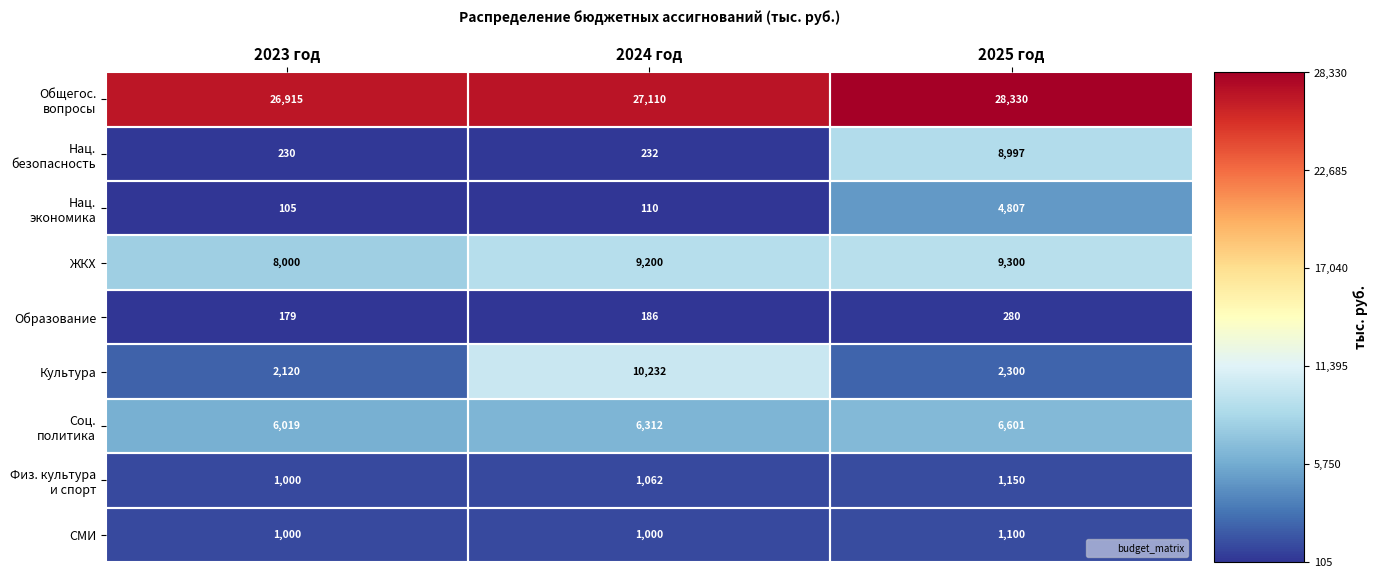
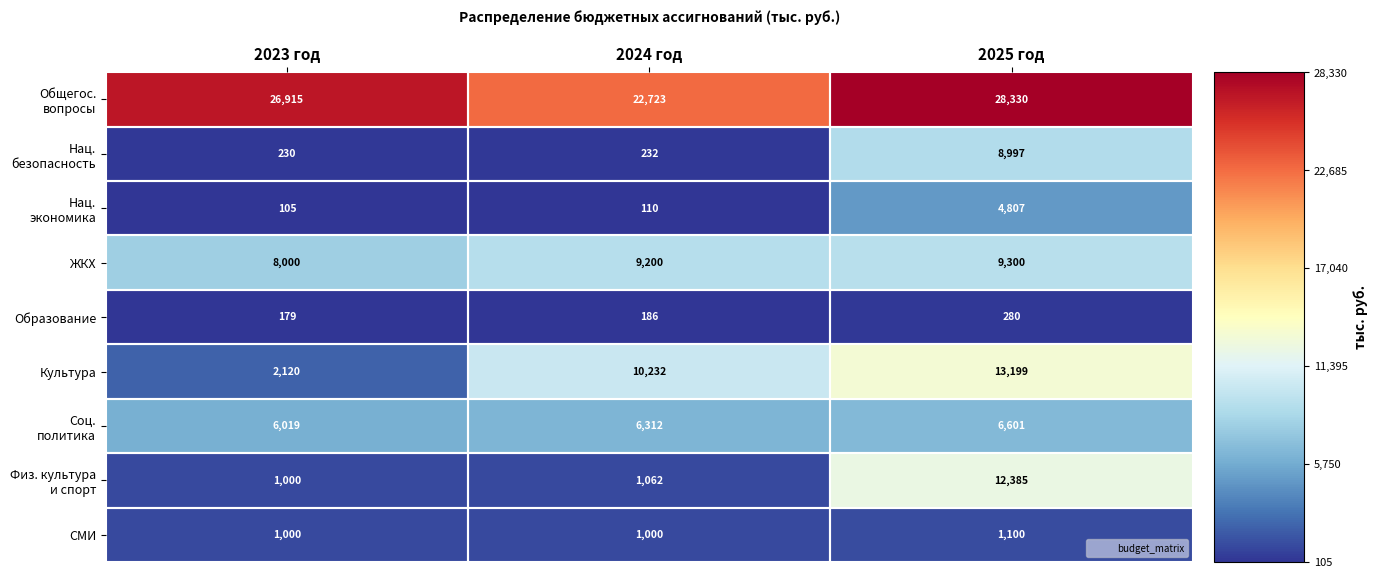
Общегос. вопросы, 2024 год: 27,110 -> 22,723
Культура, 2025 год: 2,300 -> 13,199
Физ. культура и спорт, 2025 год: 1,150 -> 12,385
